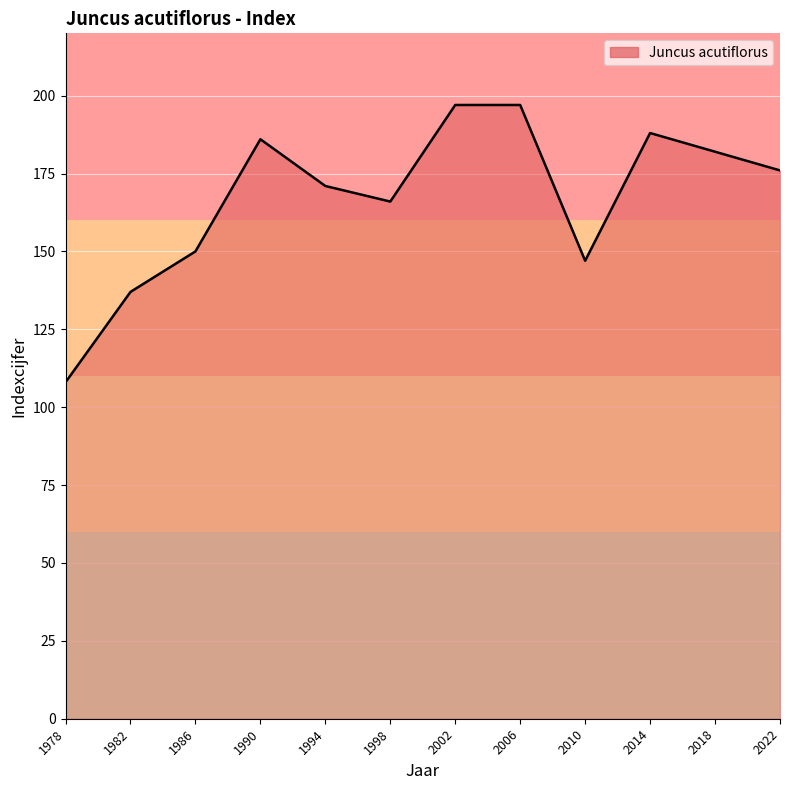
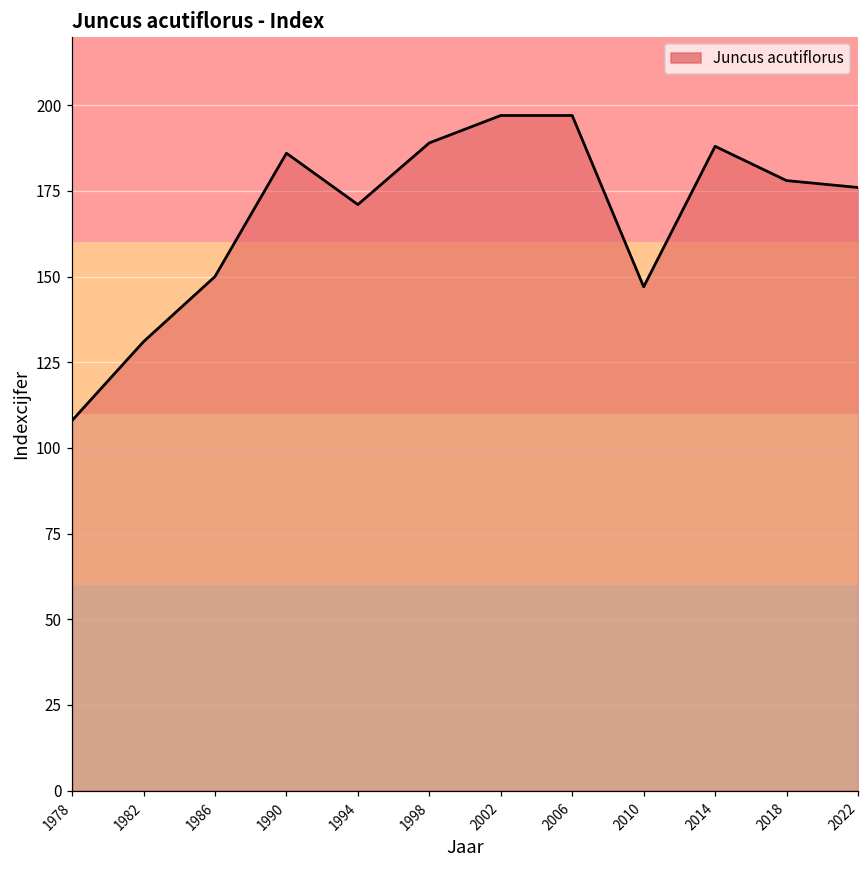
1982: 137 -> 131
1998: 166 -> 189
2018: 182 -> 178
